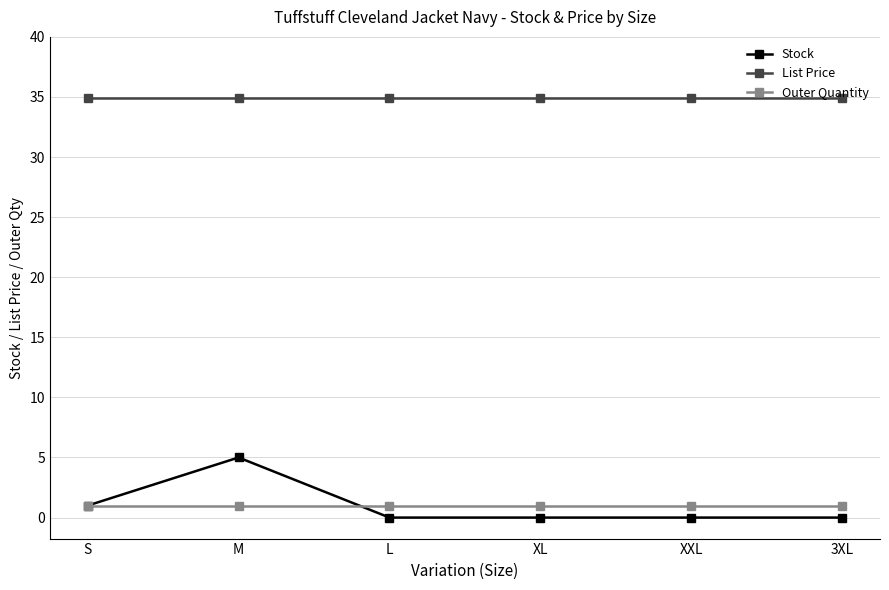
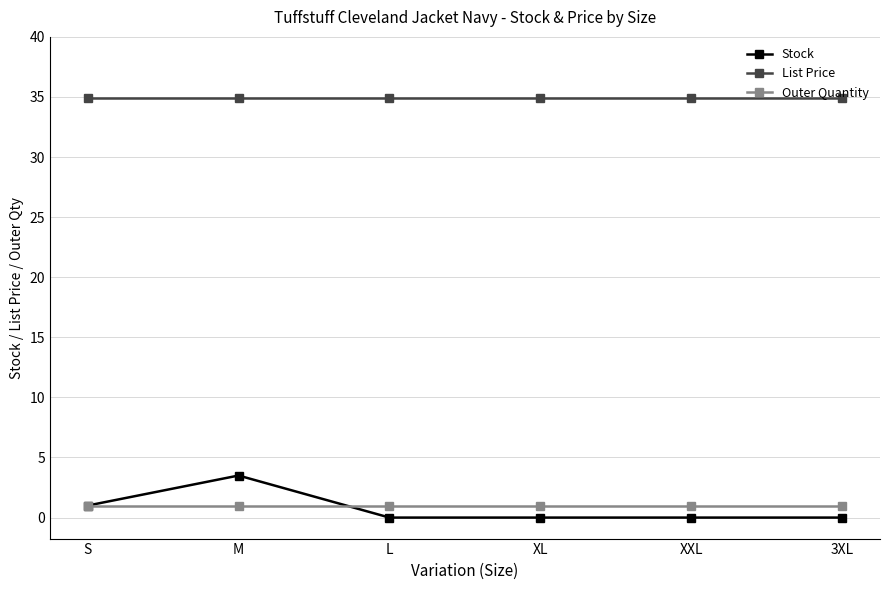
Stock, M: 5.0 -> 3.5
